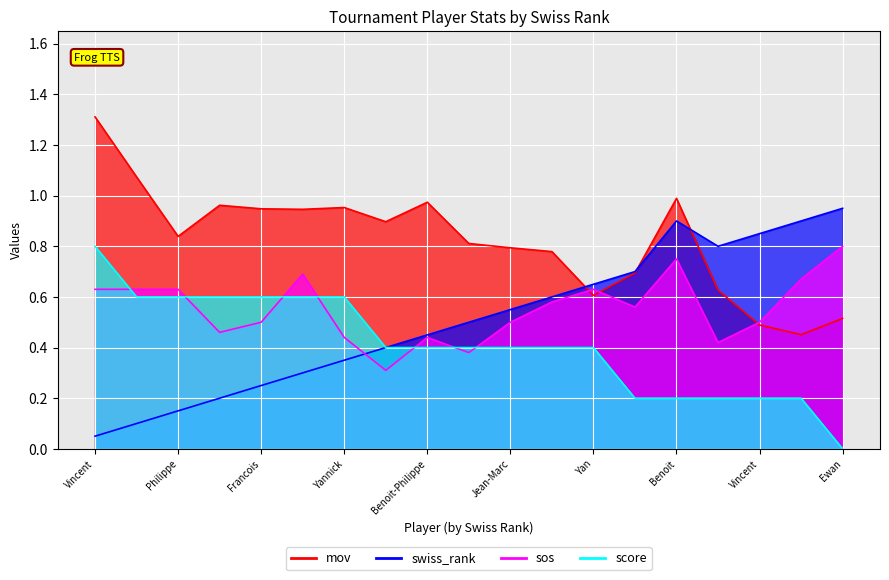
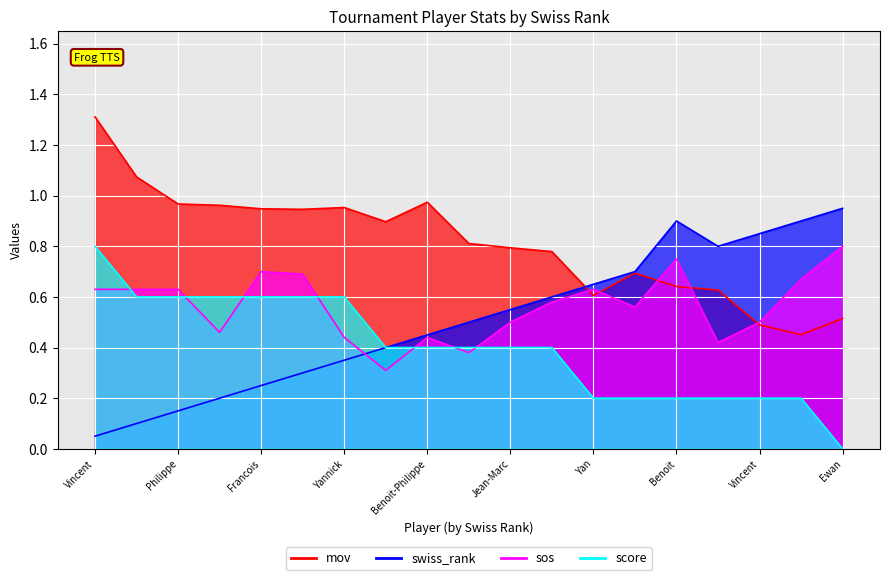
mov, Philippe: 0.84 -> 0.97
sos, Francois: 0.5 -> 0.7
score, Yan: 0.40 -> 0.20
mov, Benoit: 0.99 -> 0.64
